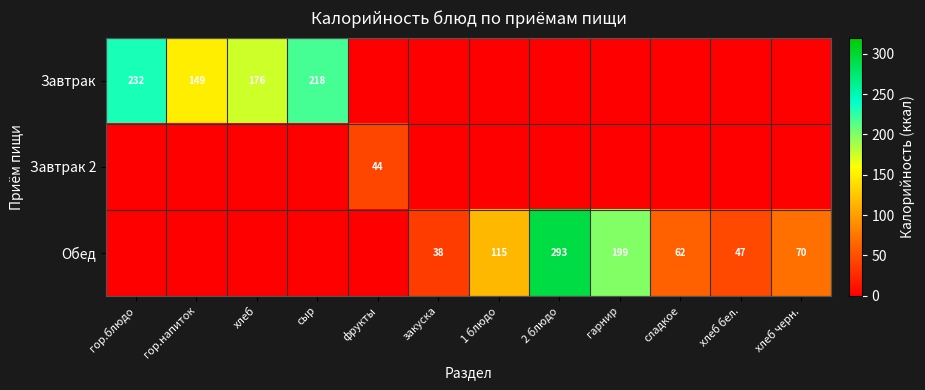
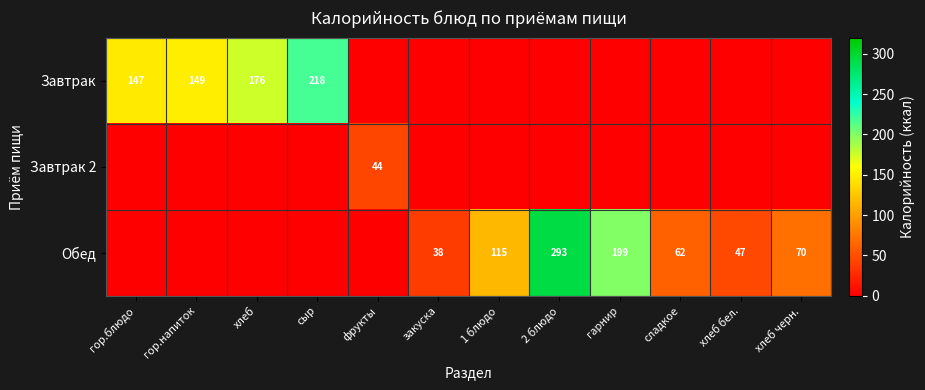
Завтрак, гор.блюдо: 232 -> 147
